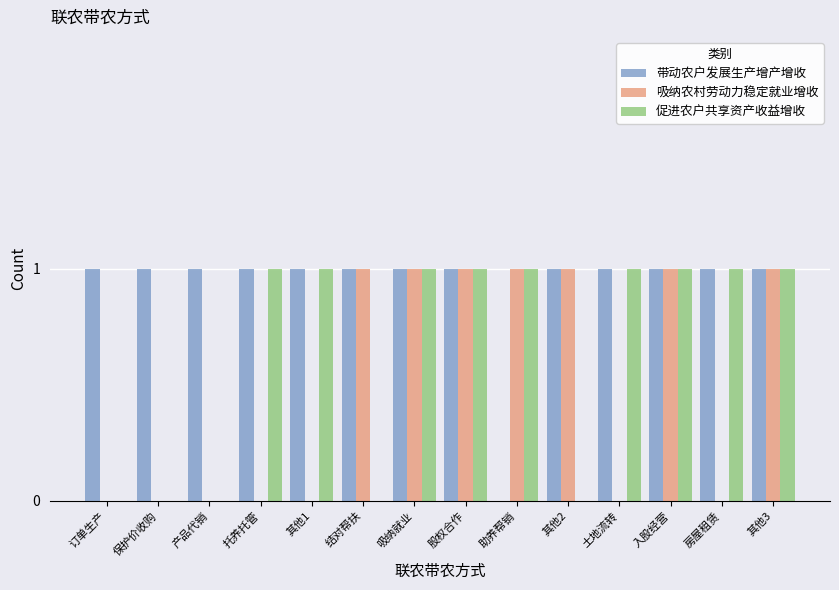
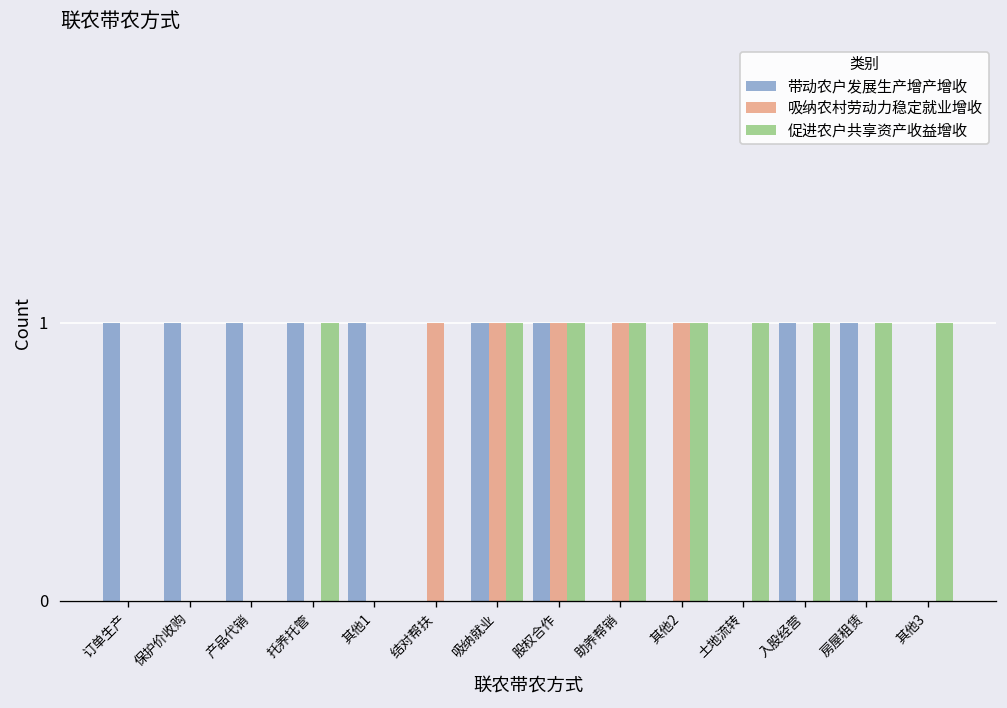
促进农户共享资产收益增收, 其他1: 1 -> 0
带动农户发展生产增产增收, 结对帮扶: 1 -> 0
带动农户发展生产增产增收, 其他2: 1 -> 0
促进农户共享资产收益增收, 其他2: 0 -> 1
带动农户发展生产增产增收, 土地流转: 1 -> 0
吸纳农村劳动力稳定就业增收, 入股经营: 1 -> 0
带动农户发展生产增产增收, 其他3: 1 -> 0
吸纳农村劳动力稳定就业增收, 其他3: 1 -> 0
